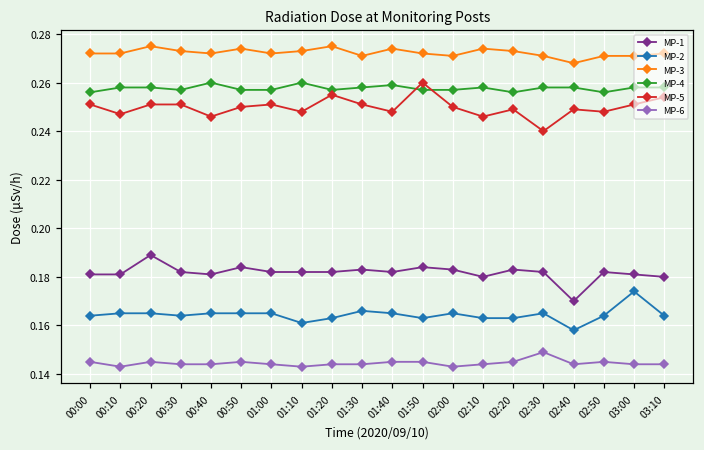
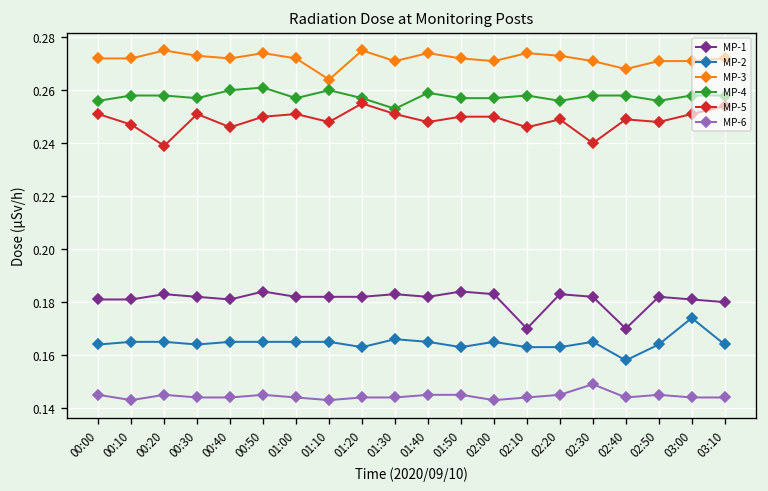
MP-1, 00:20: 0.189 -> 0.183
MP-5, 00:20: 0.251 -> 0.239
MP-4, 00:50: 0.257 -> 0.261
MP-2, 01:10: 0.161 -> 0.165
MP-3, 01:10: 0.273 -> 0.264
MP-4, 01:30: 0.258 -> 0.253
MP-5, 01:50: 0.26 -> 0.25
MP-1, 02:10: 0.18 -> 0.17
